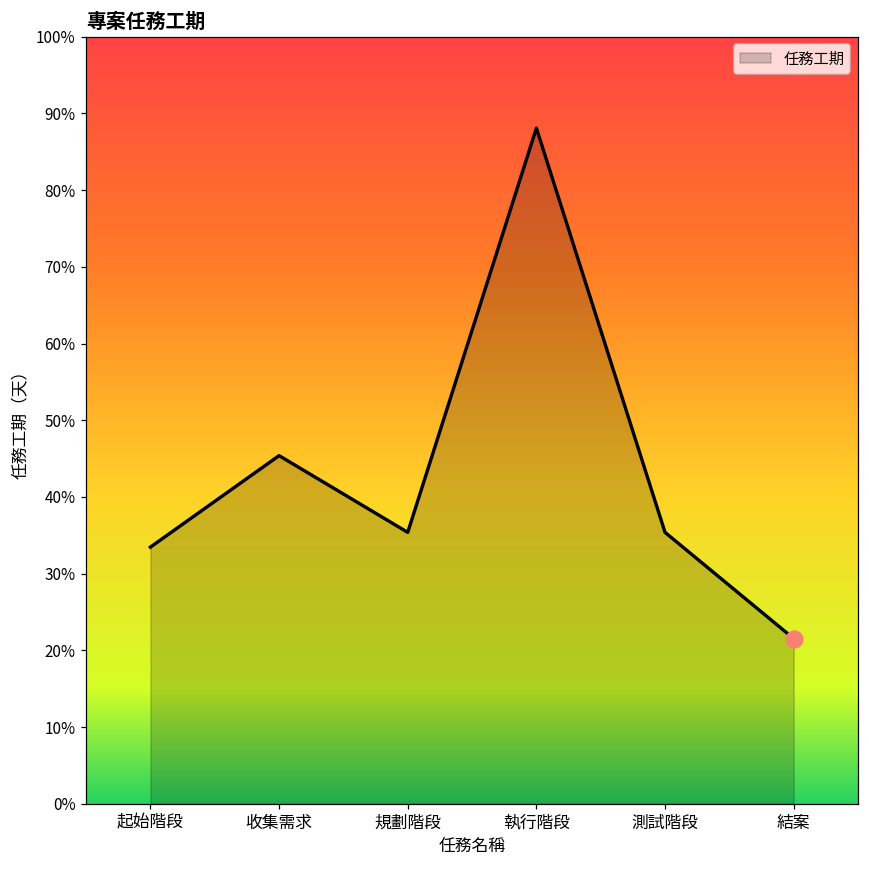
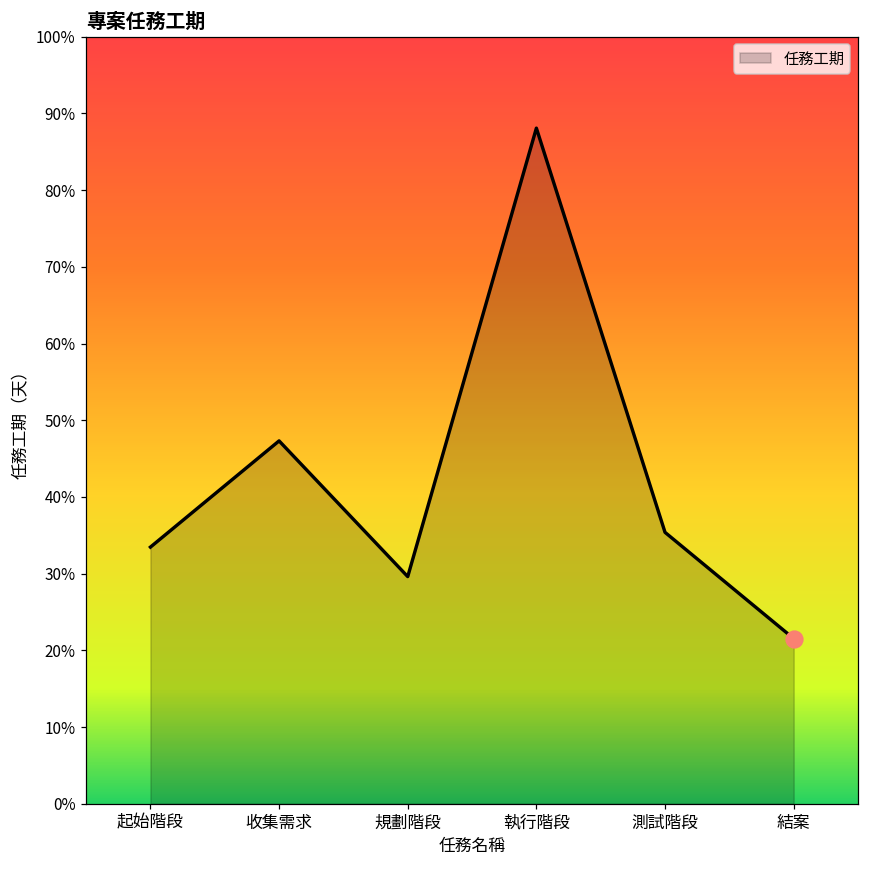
任務工期, 收集需求: 45% -> 47%
任務工期, 規劃階段: 35% -> 30%
